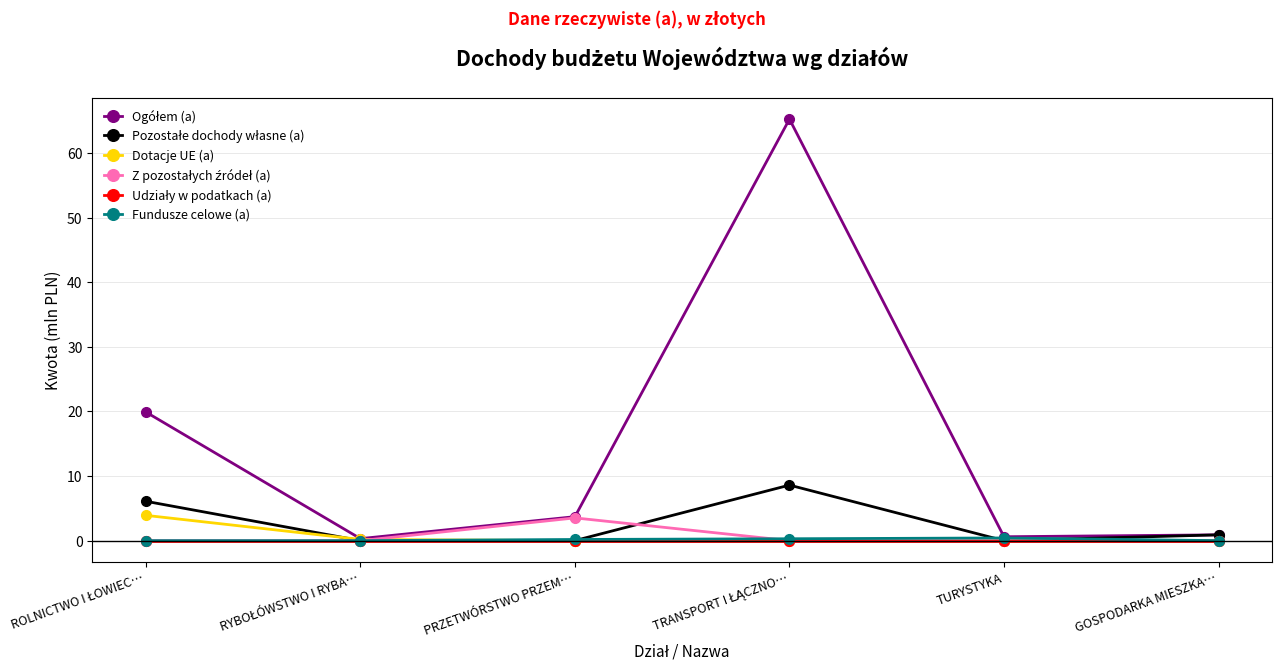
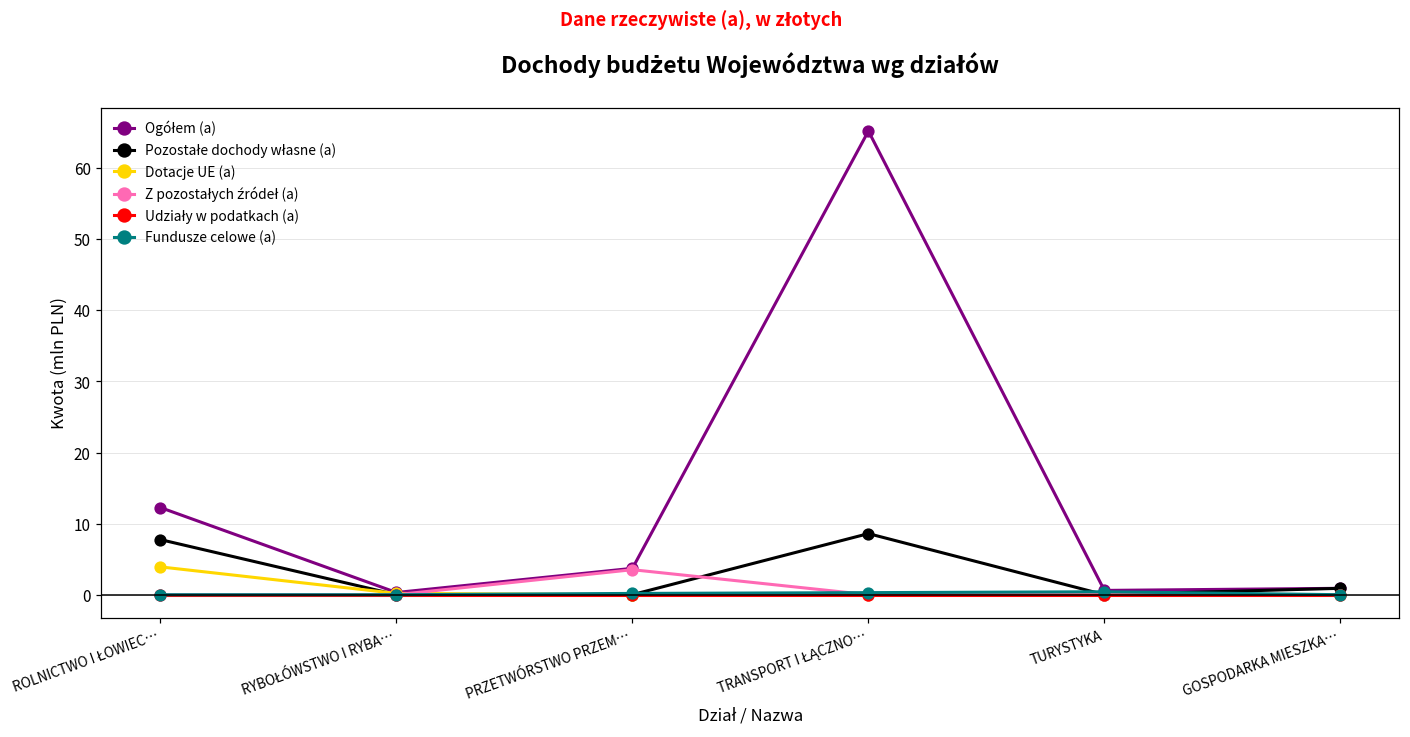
Ogółem (a), ROLNICTWO I ŁOWIEC…: 20 -> 12
Pozostałe dochody własne (a), ROLNICTWO I ŁOWIEC…: 6 -> 8
